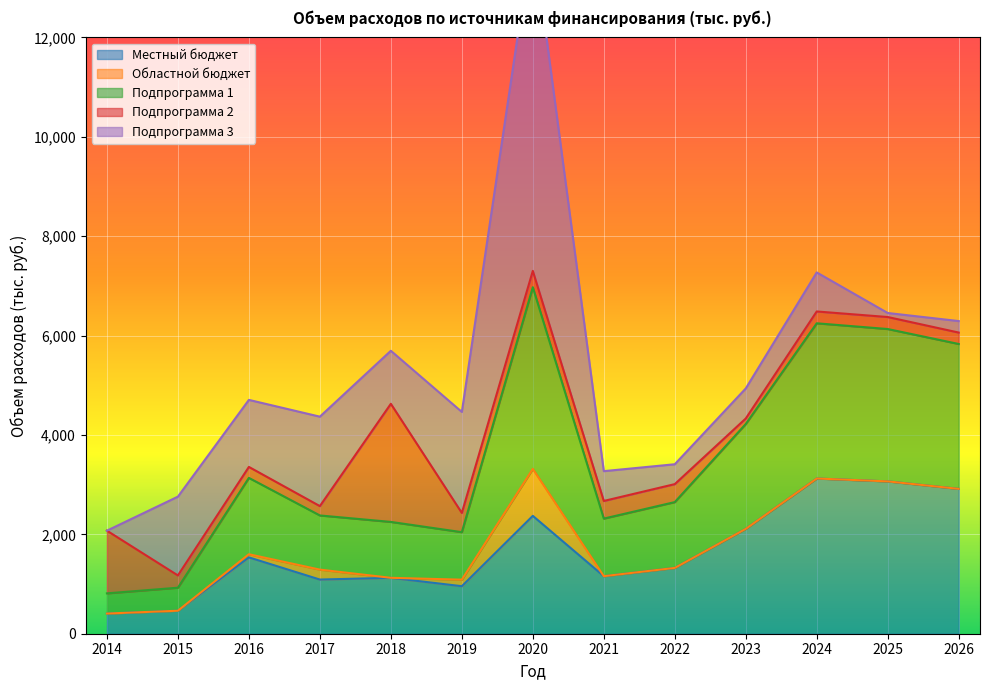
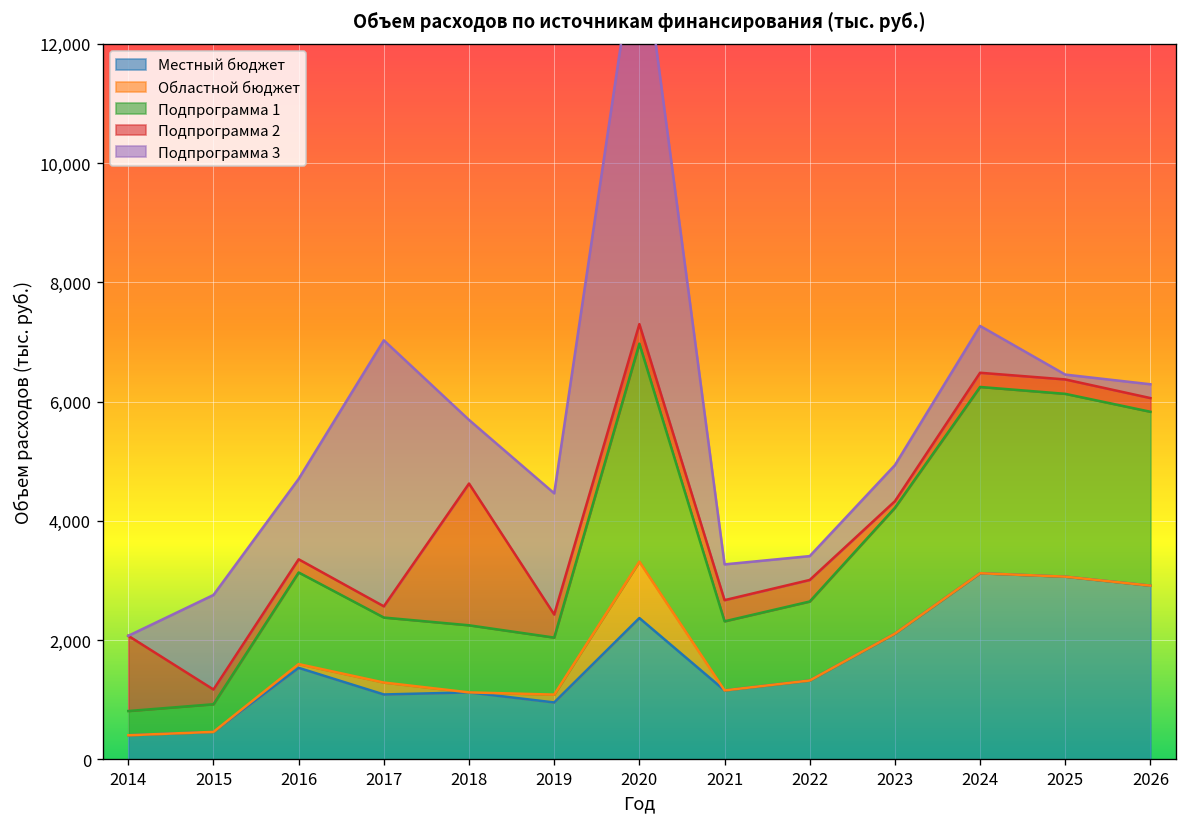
Подпрограмма 3, 2017: 1,800 -> 4,500
